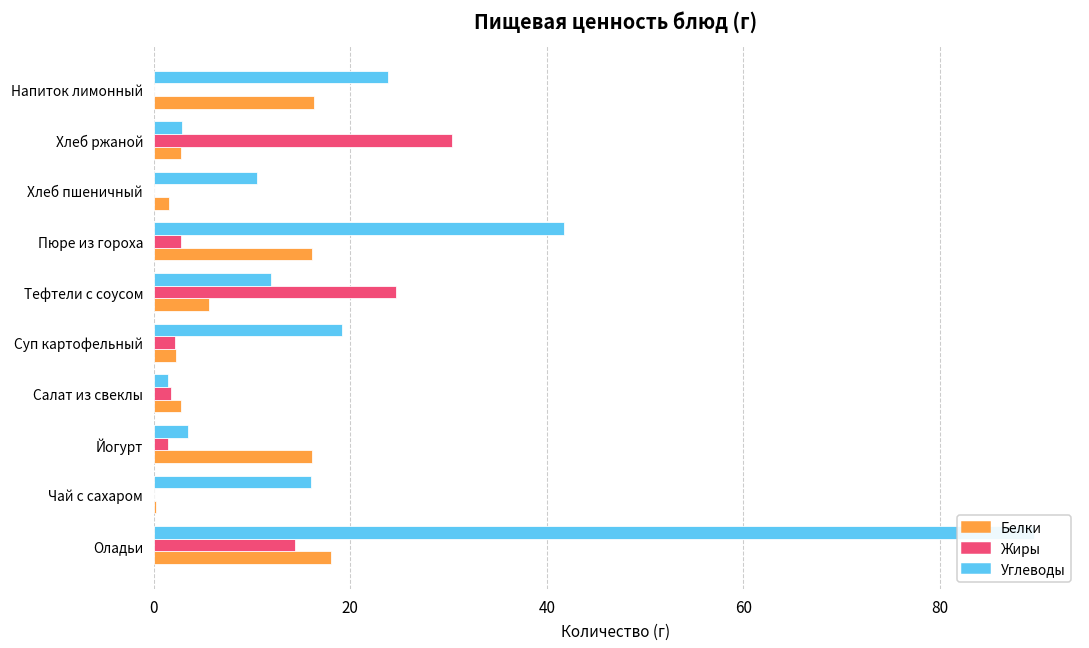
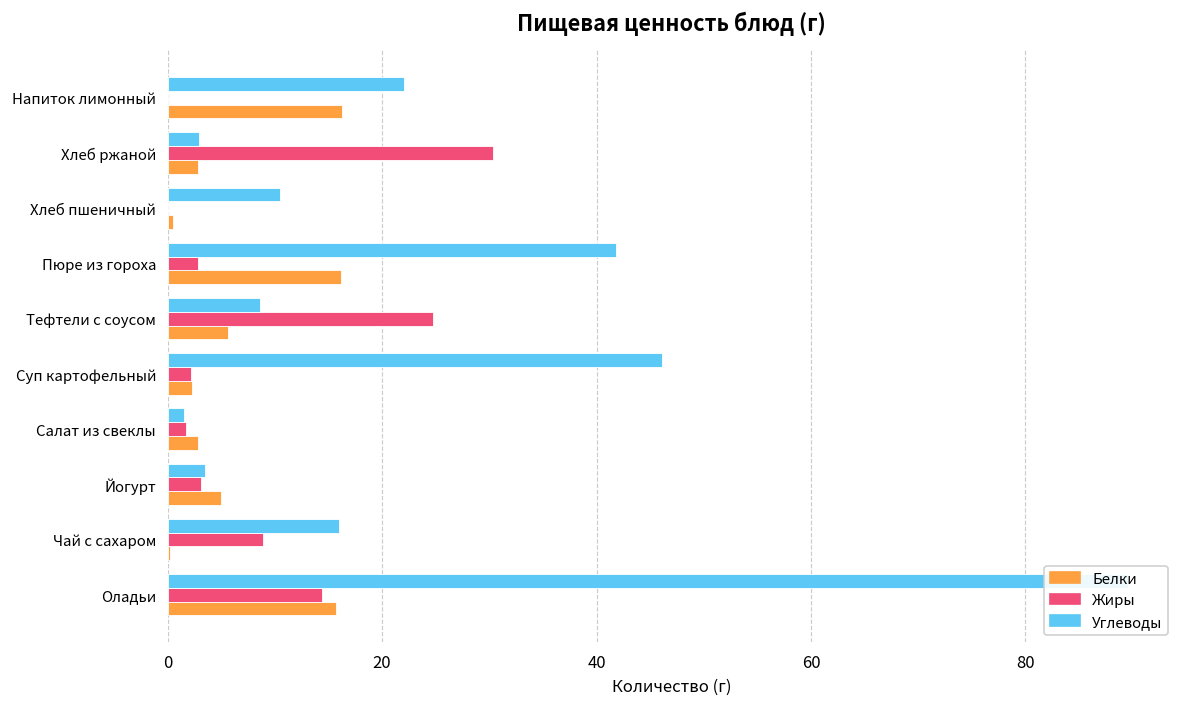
Углеводы, Напиток лимонный: 24 -> 22
Белки, Хлеб пшеничный: 2 -> 1
Углеводы, Тефтели с соусом: 12 -> 9
Углеводы, Суп картофельный: 19 -> 46
Жиры, Йогурт: 2 -> 3
Белки, Йогурт: 16 -> 5
Жиры, Чай с сахаром: 0 -> 9
Белки, Оладьи: 18 -> 16
